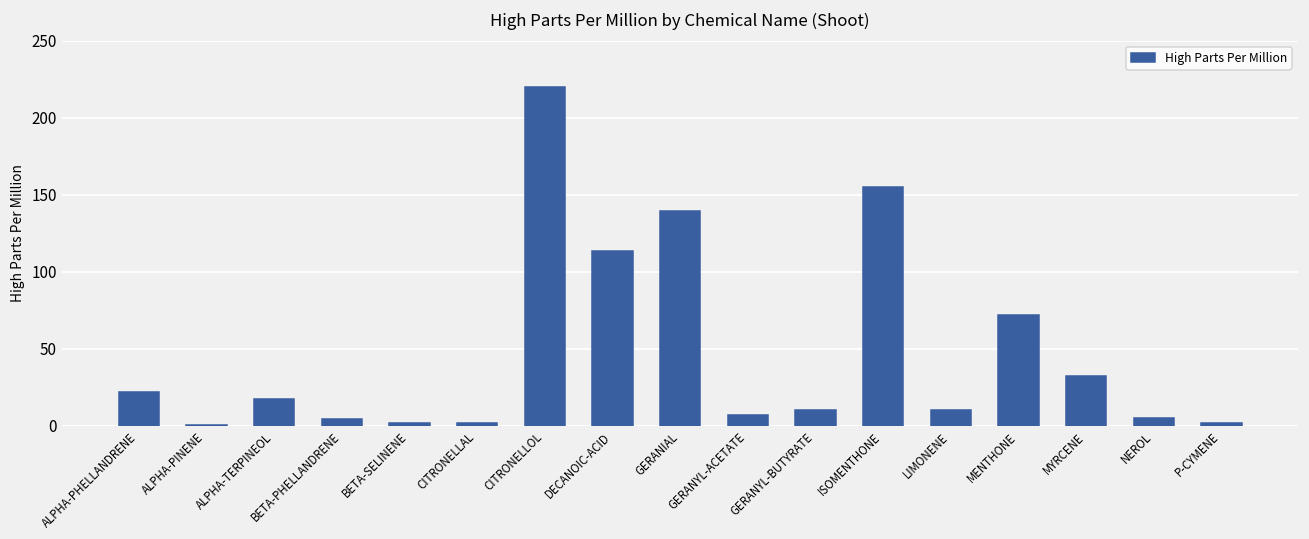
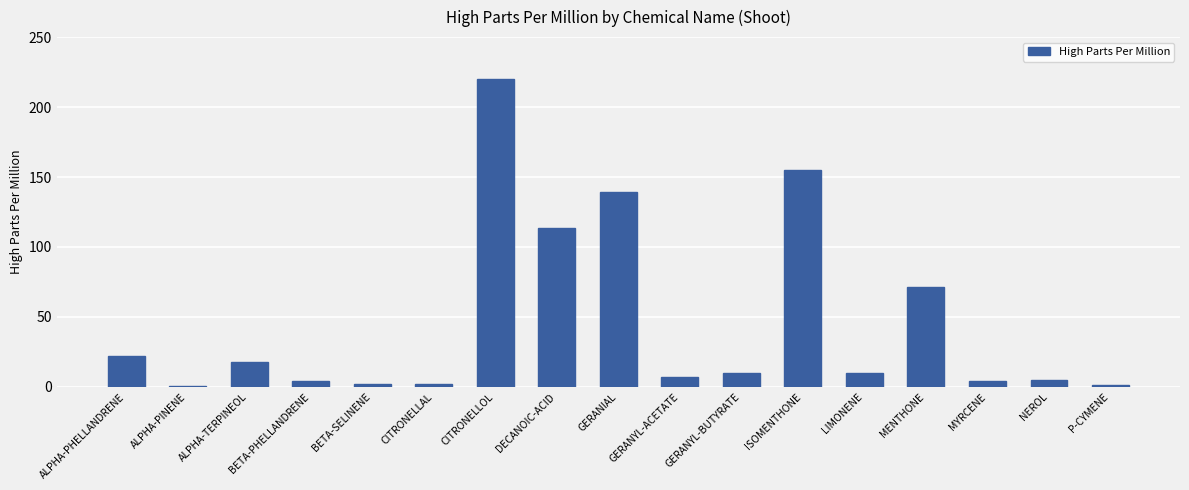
MYRCENE: 32 -> 4
